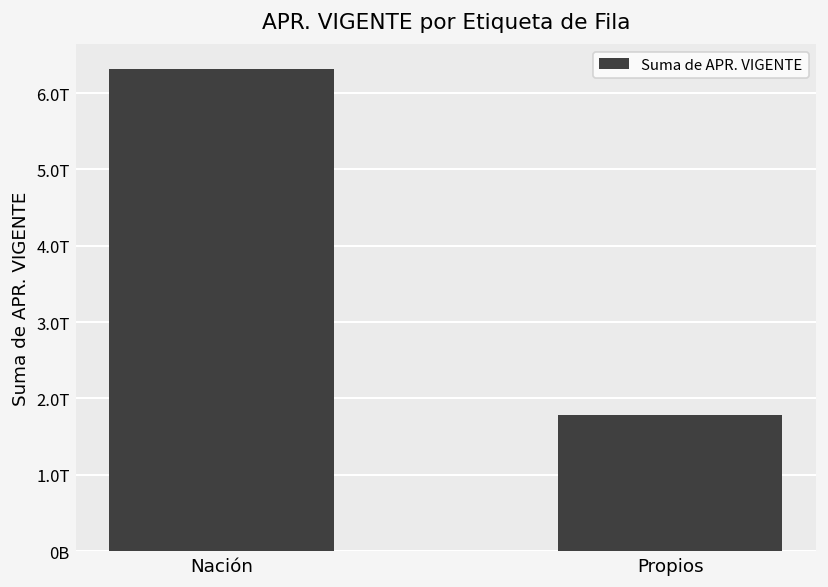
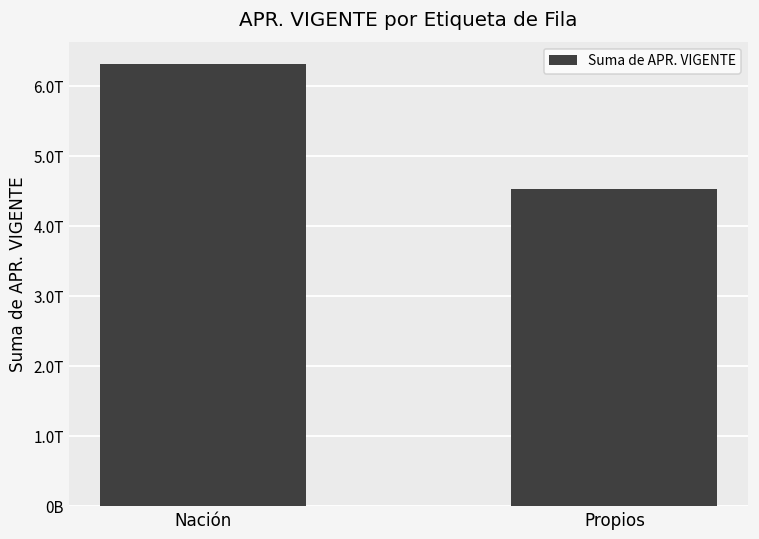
Propios: 1.8T -> 4.5T
